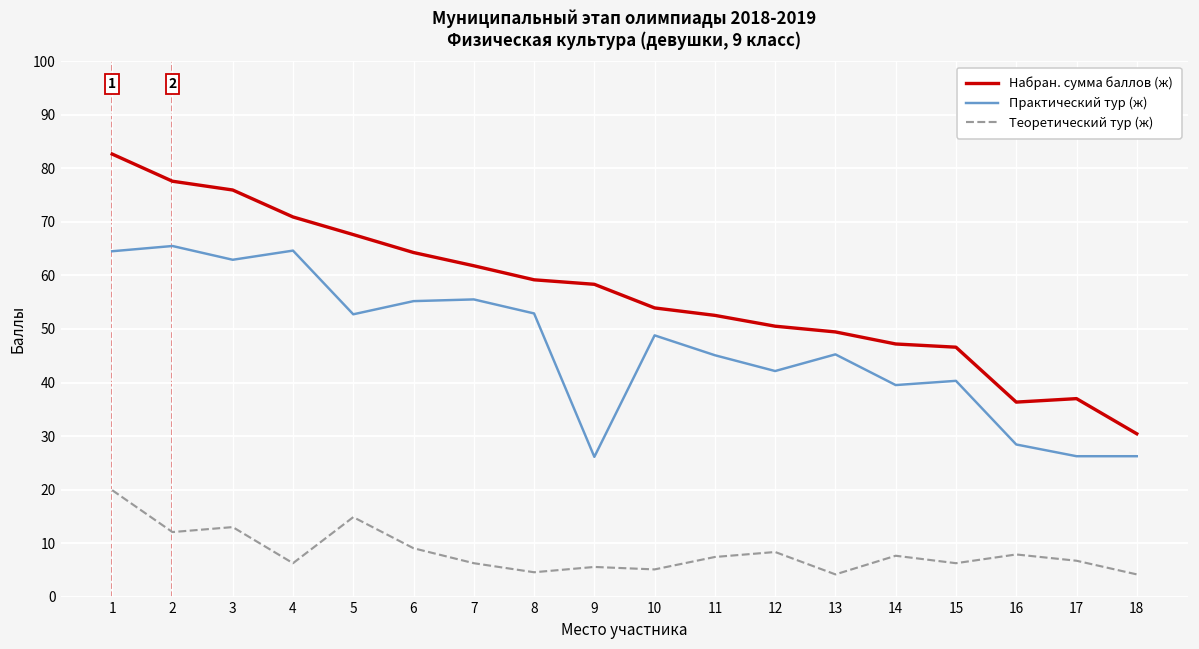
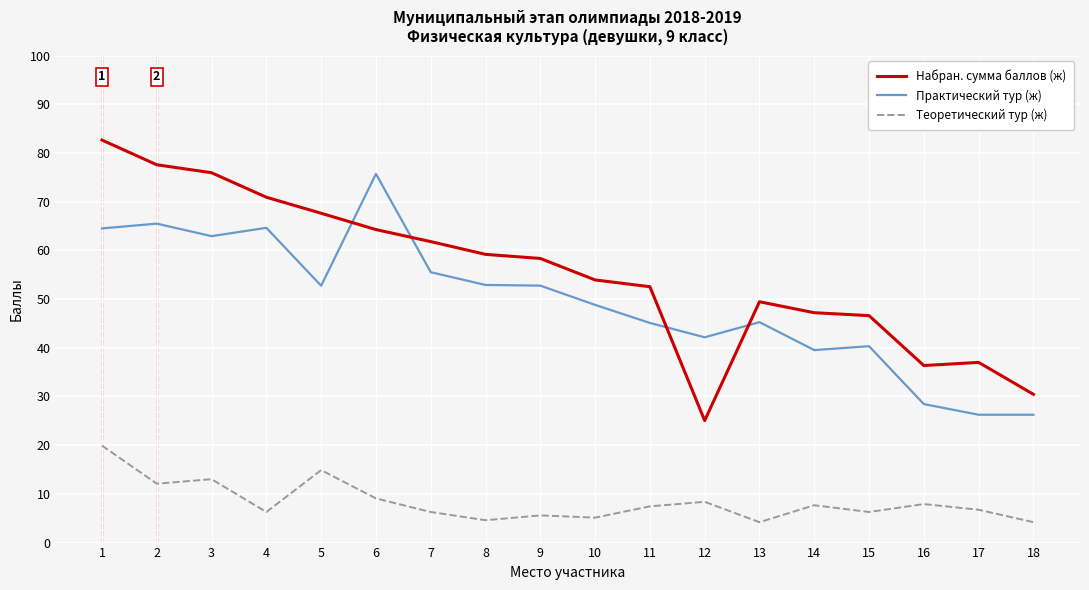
Практический тур (ж), 6: 55 -> 76
Практический тур (ж), 9: 26 -> 53
Набран. сумма баллов (ж), 12: 51 -> 25
